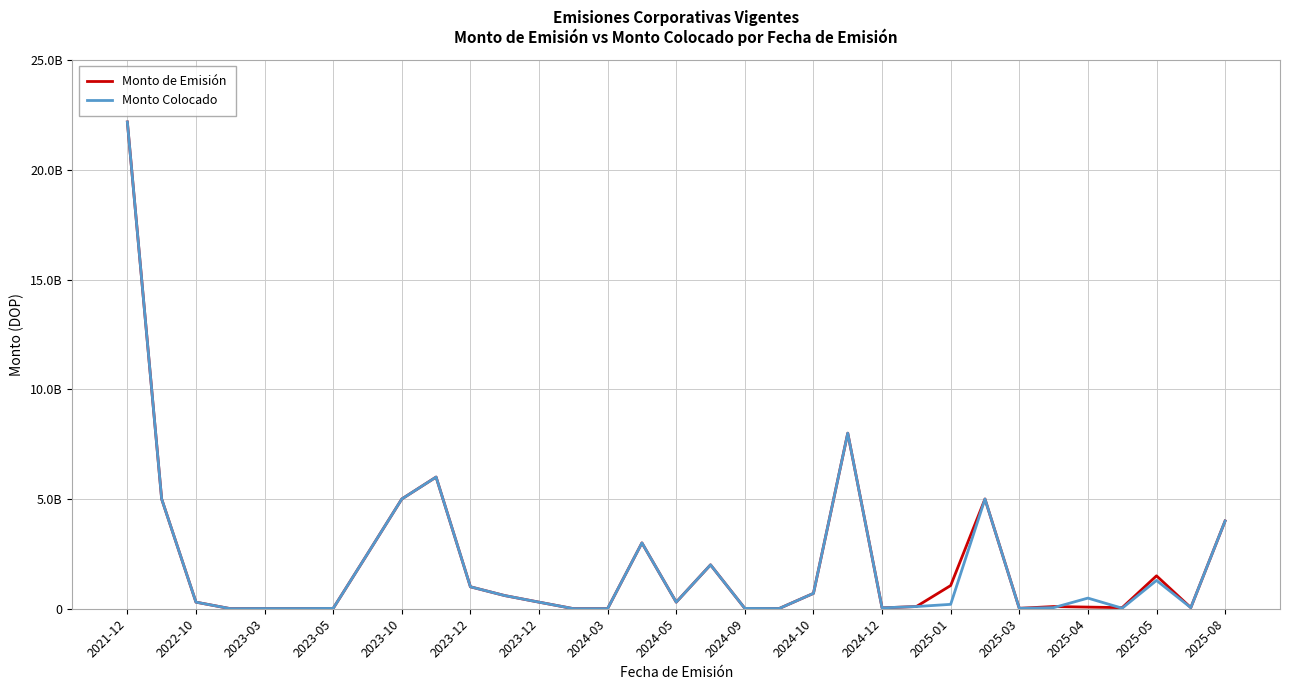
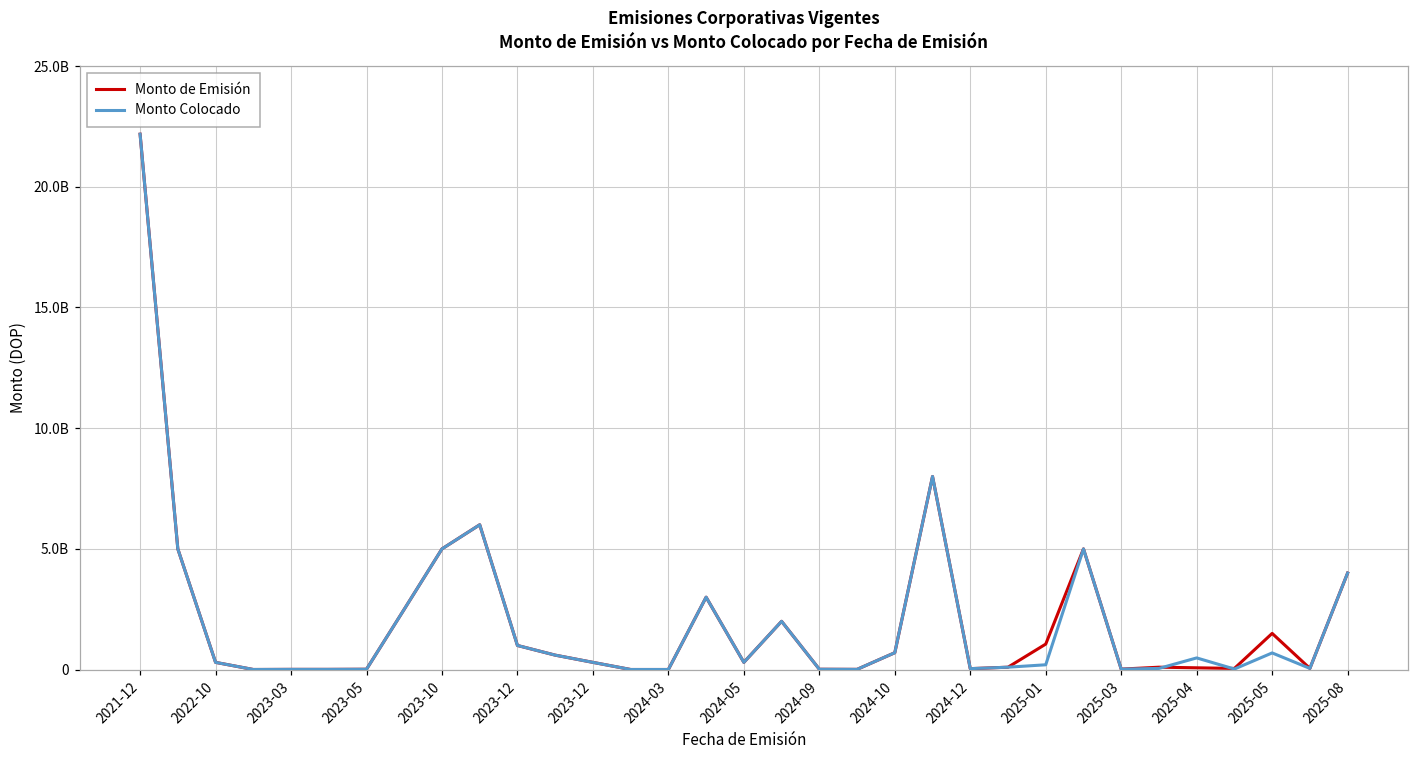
Monto Colocado, 2025-05: 1300000000 -> 700000000
